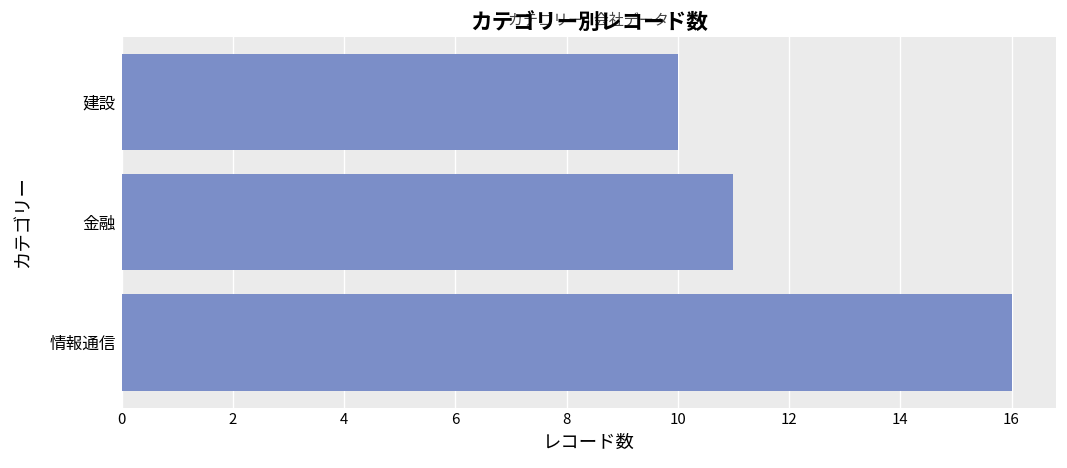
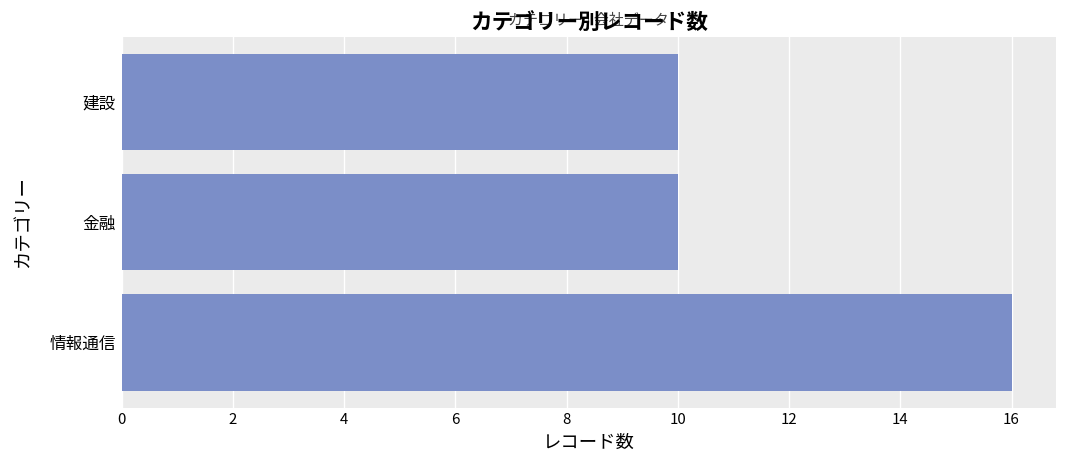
金融: 11 -> 10
